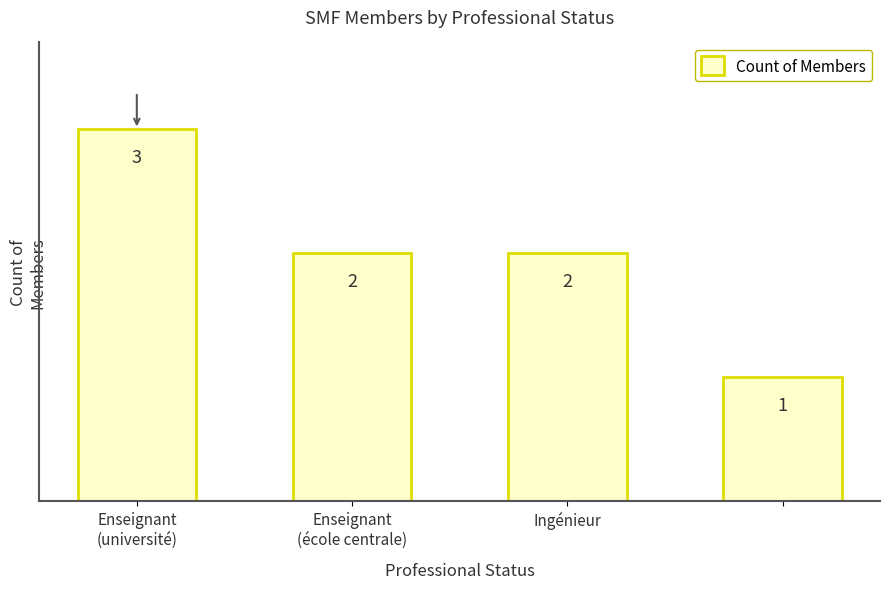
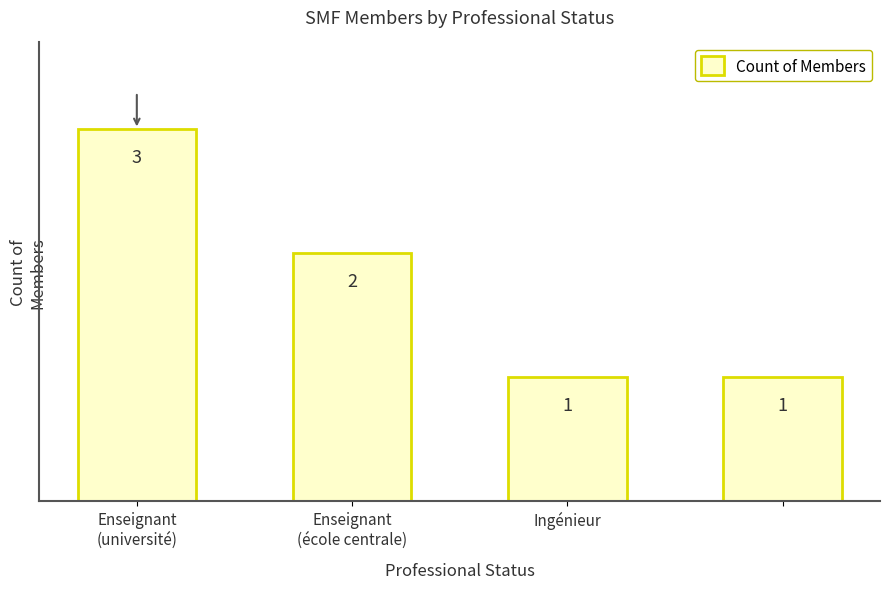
Ingénieur: 2 -> 1
